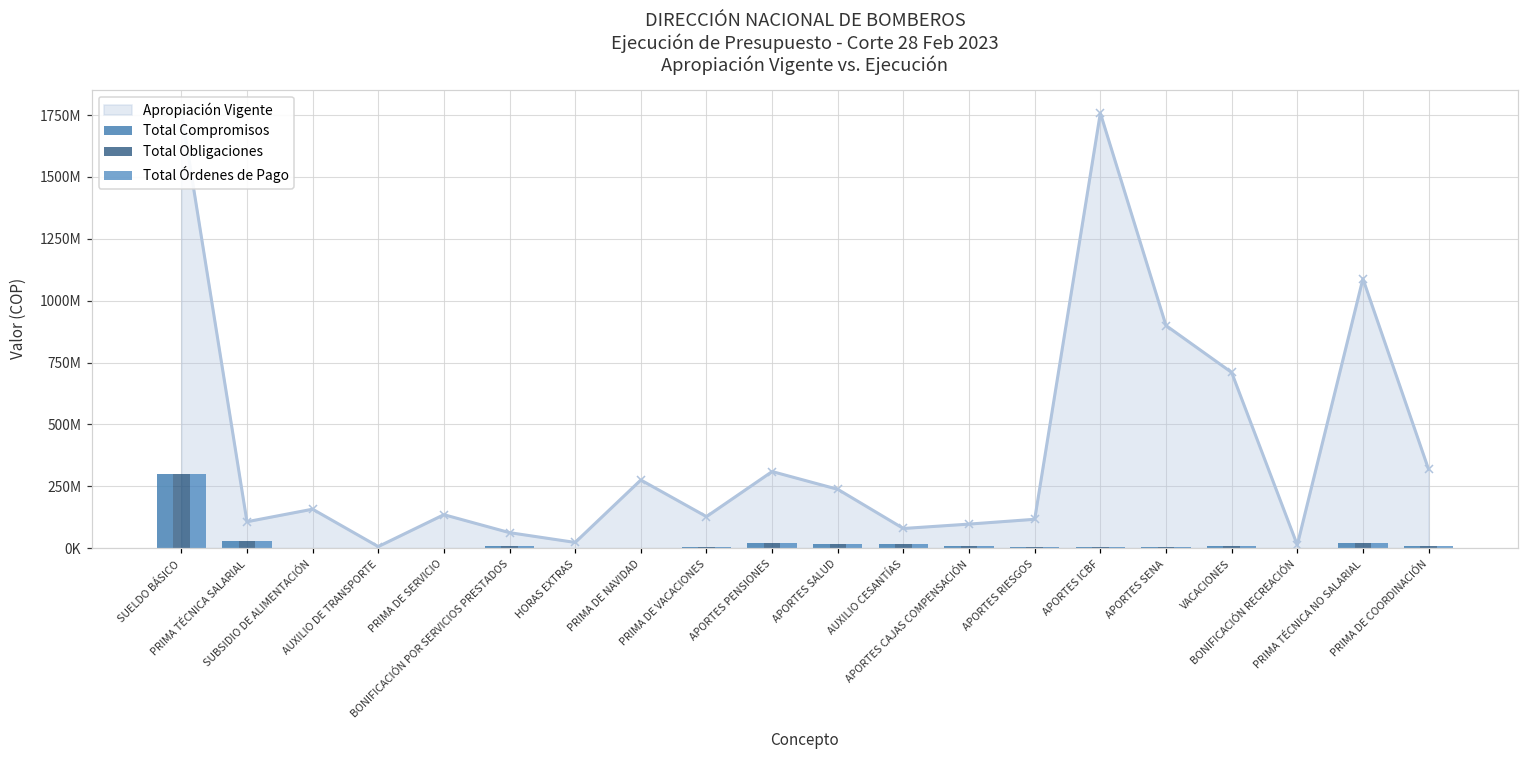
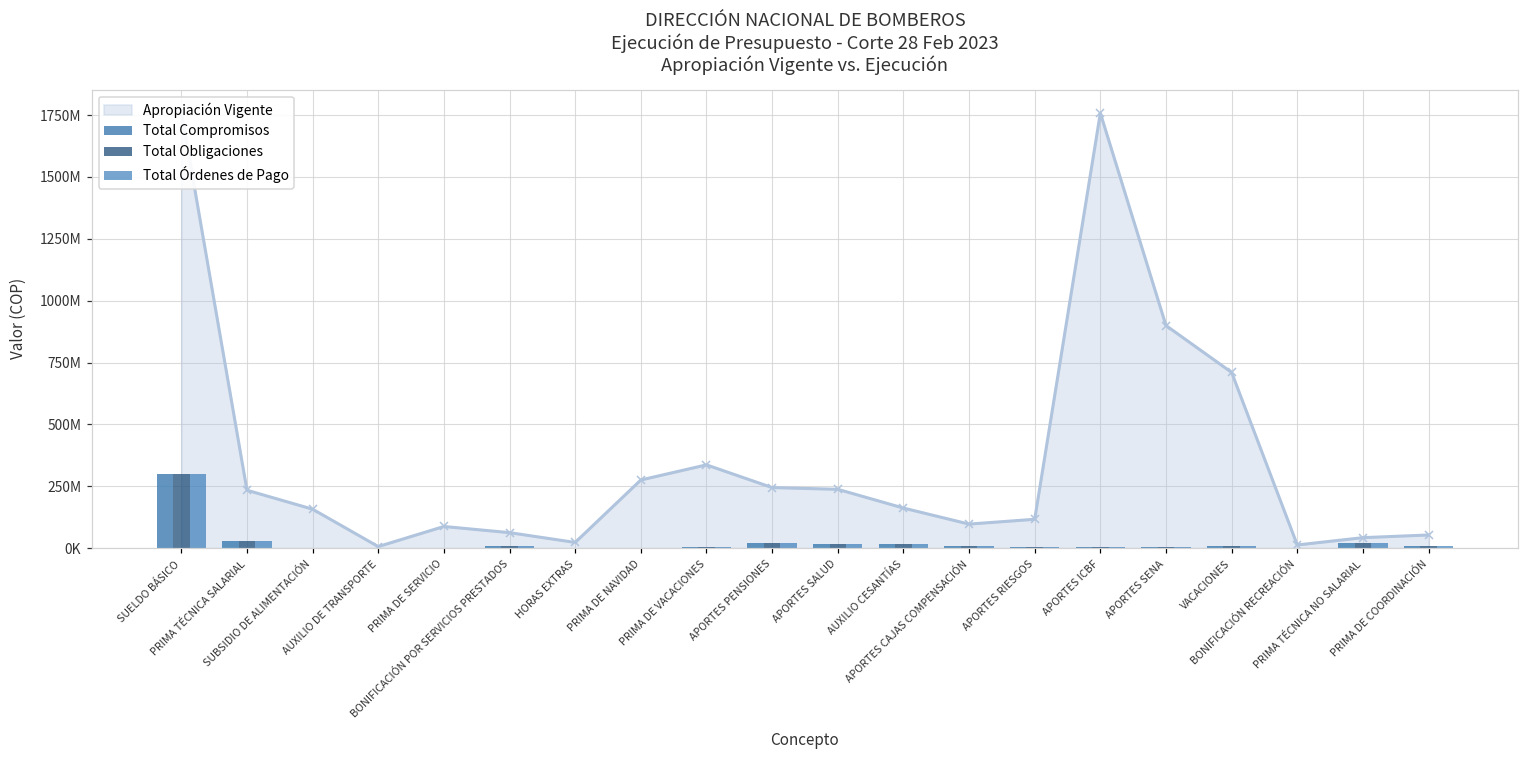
Apropiación Vigente, PRIMA TÉCNICA SALARIAL: 110000000 -> 230000000
Apropiación Vigente, PRIMA DE SERVICIO: 130000000 -> 90000000
Apropiación Vigente, PRIMA DE VACACIONES: 130000000 -> 340000000
Apropiación Vigente, APORTES PENSIONES: 310000000 -> 240000000
Apropiación Vigente, AUXILIO CESANTÍAS: 80000000 -> 160000000
Apropiación Vigente, PRIMA TÉCNICA NO SALARIAL: 1090000000 -> 40000000
Apropiación Vigente, PRIMA DE COORDINACIÓN: 320000000 -> 50000000
